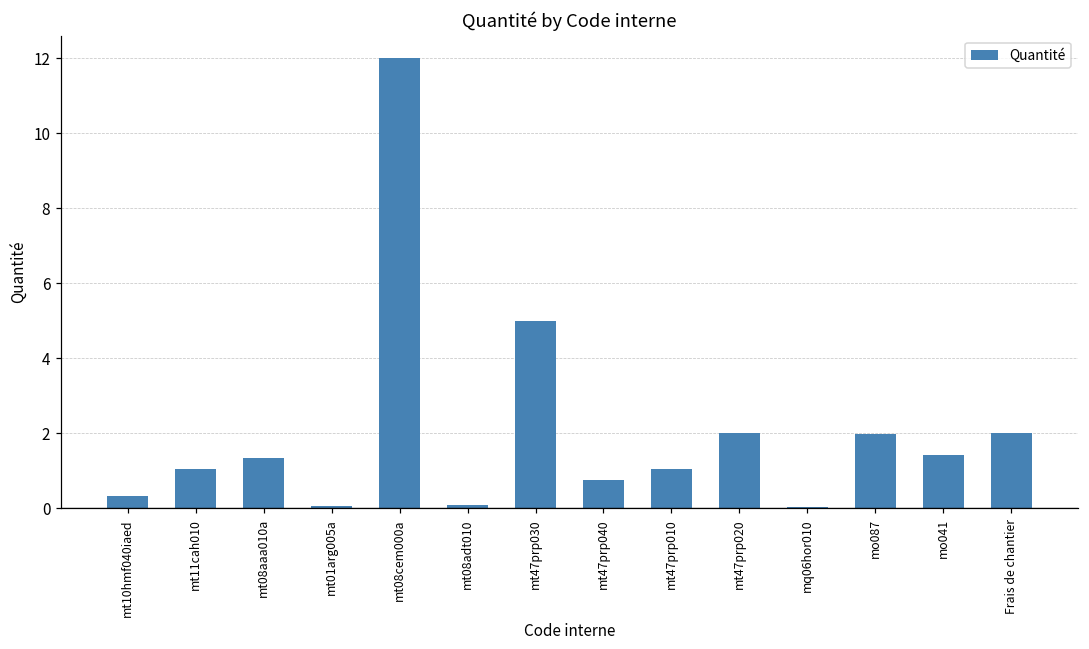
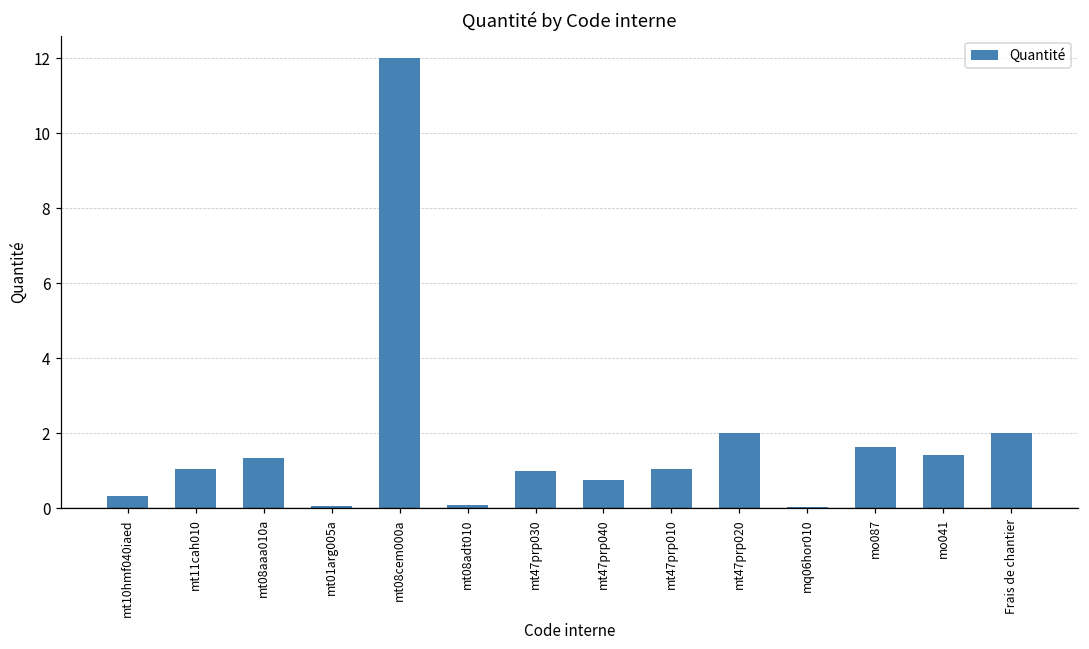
mt47prp030: 5 -> 1
mo087: 2.0 -> 1.7
